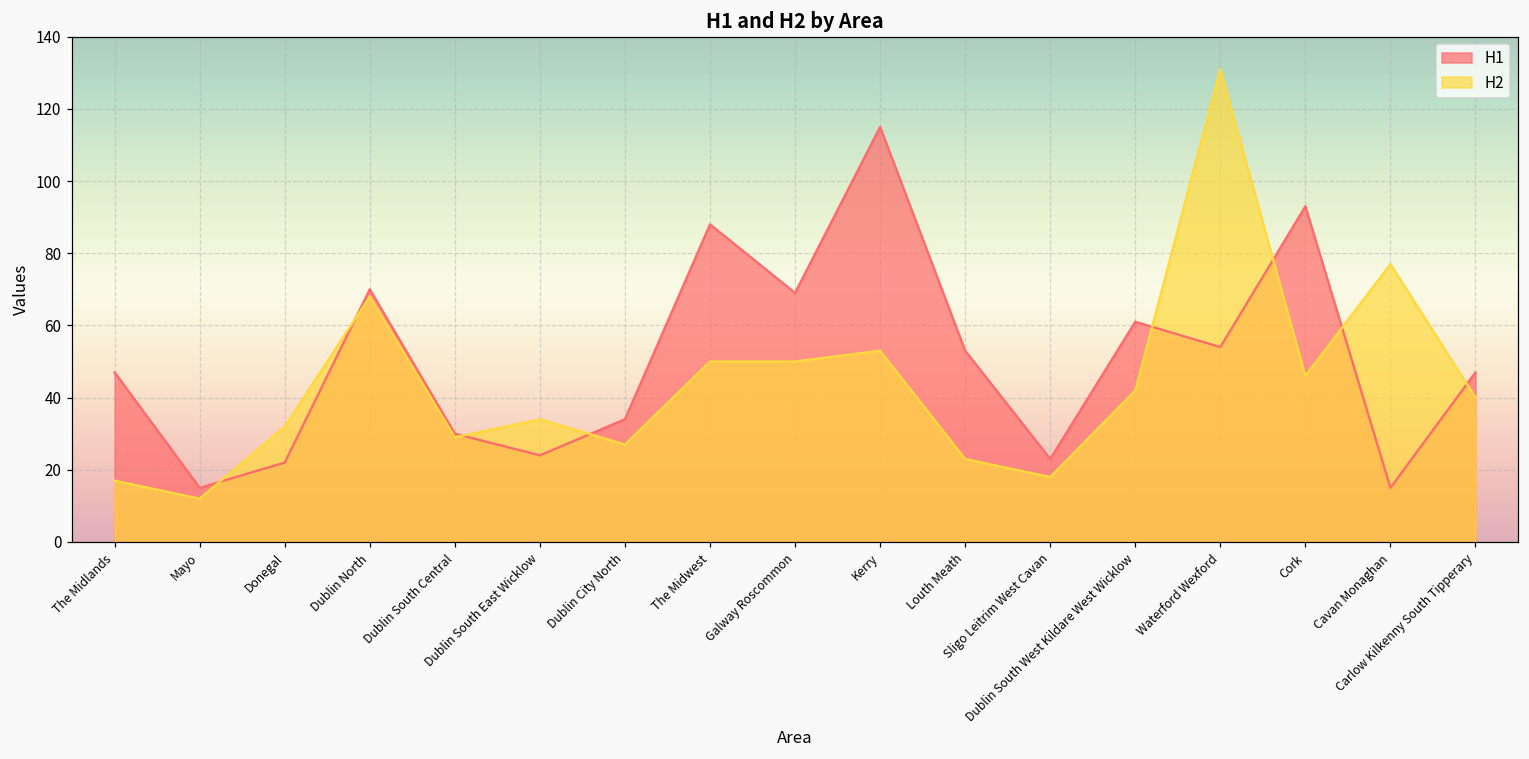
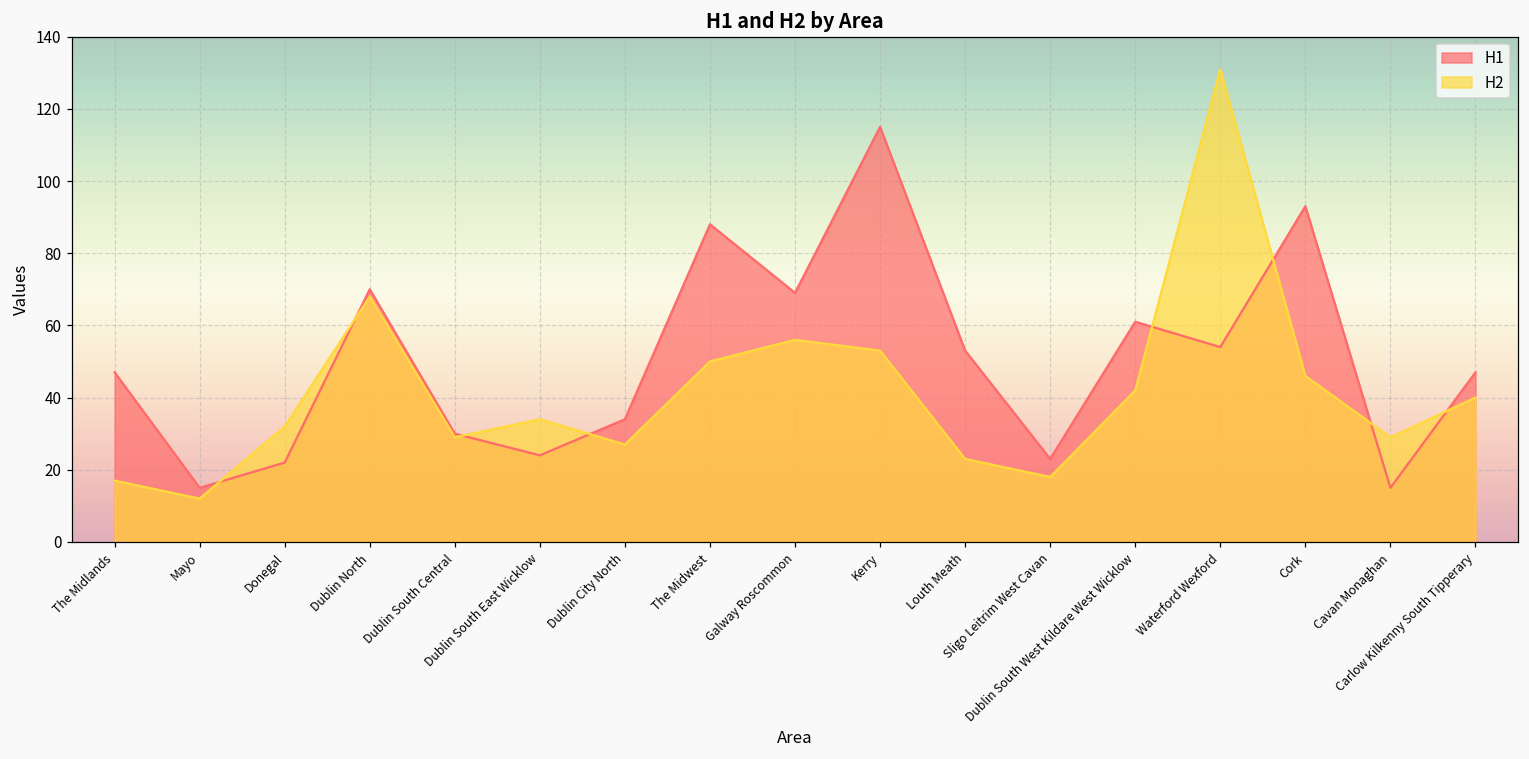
H2, Galway Roscommon: 50 -> 56
H2, Cavan Monaghan: 77 -> 29
